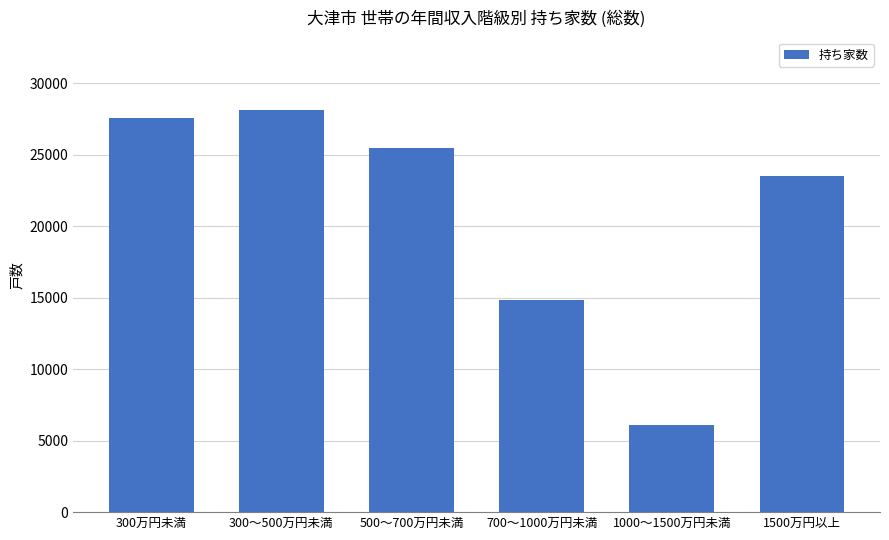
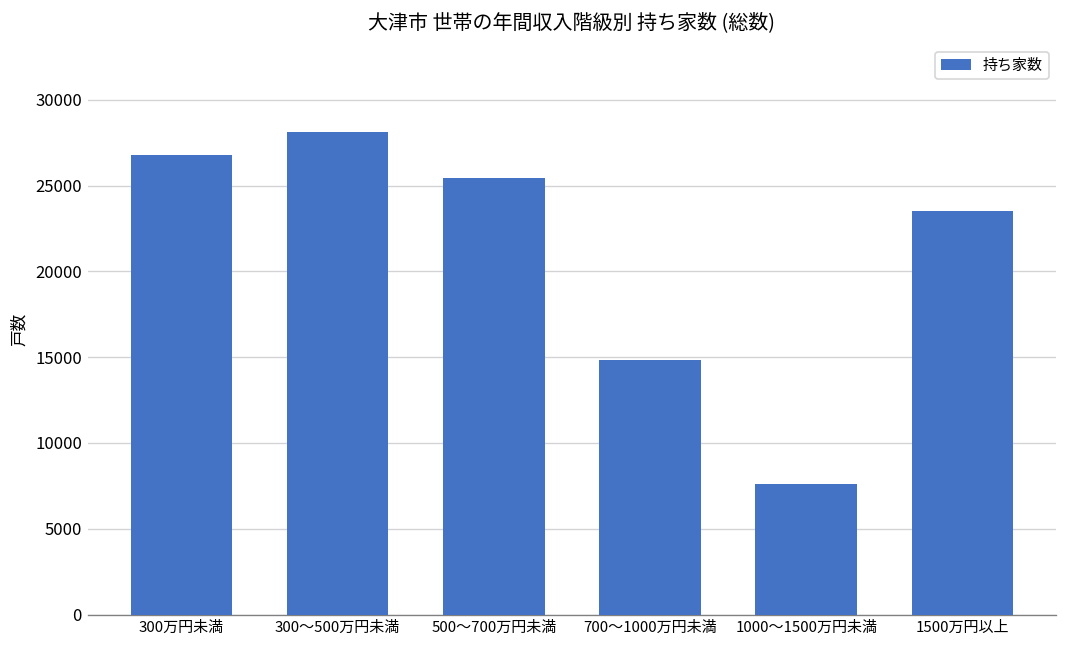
300万円未満: 27600 -> 26800
1000～1500万円未満: 6100 -> 7600
